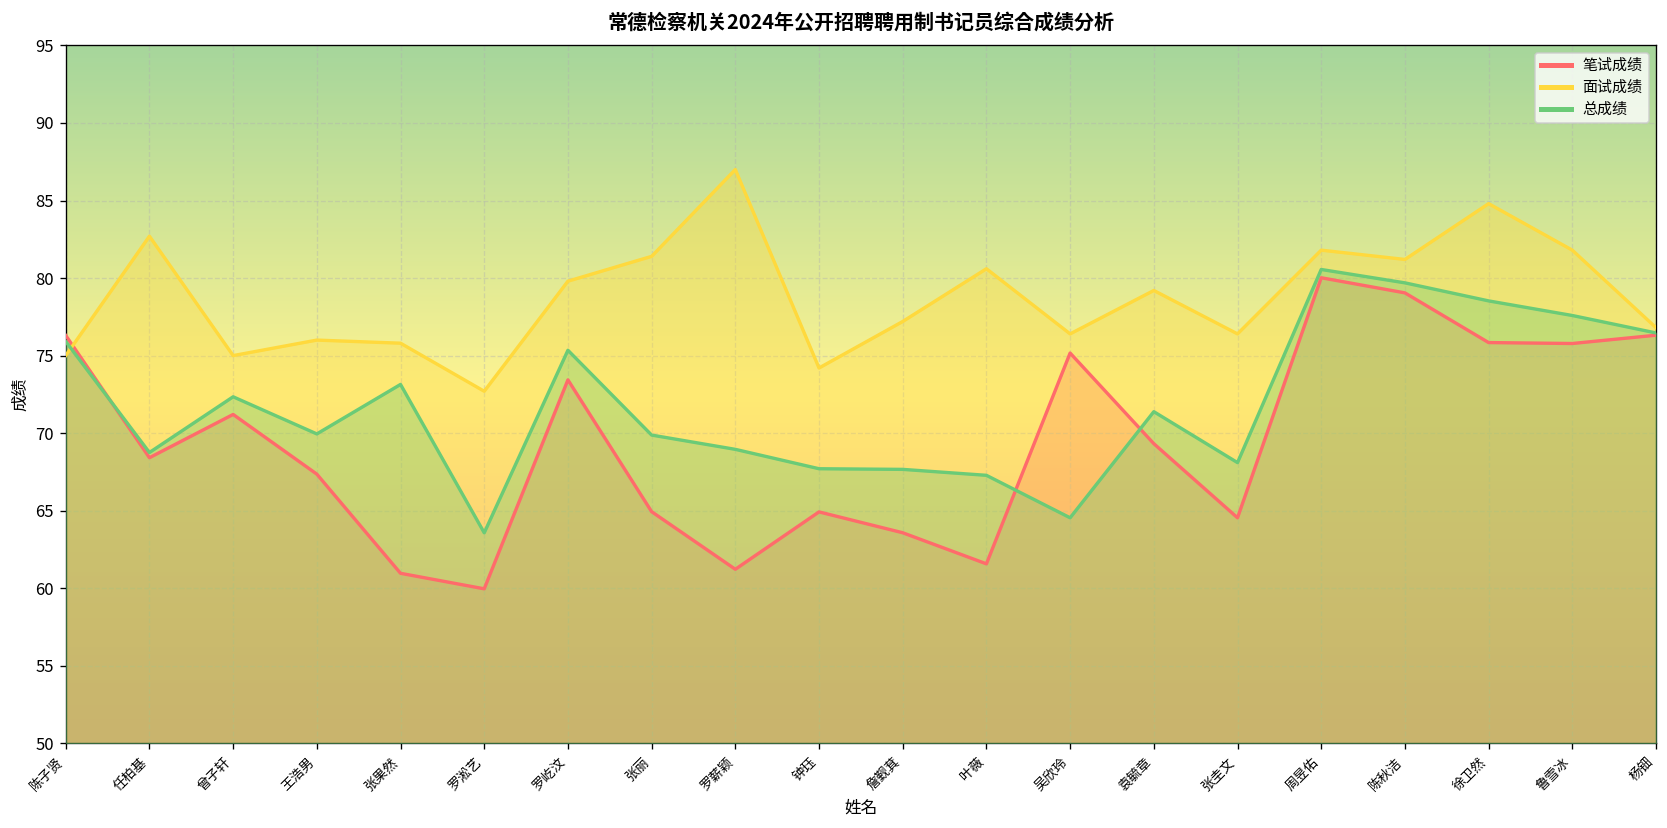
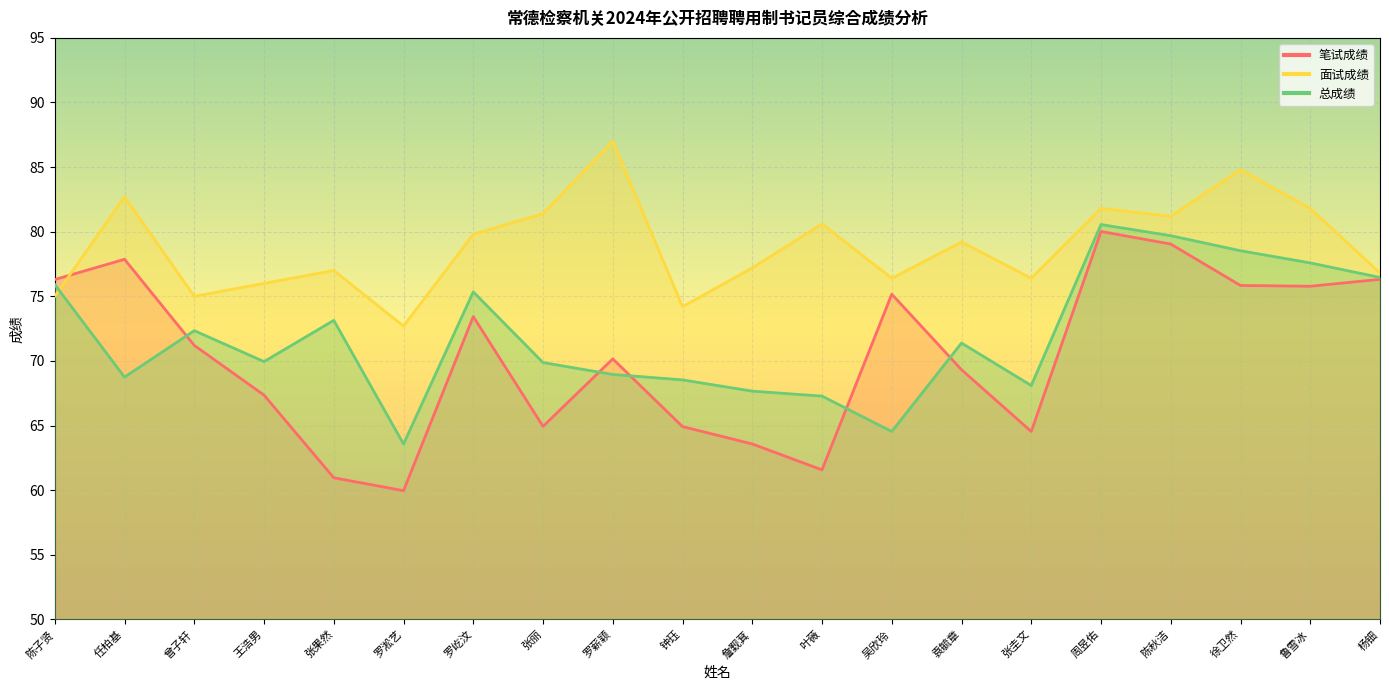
笔试成绩, 任柏基: 68.4 -> 77.9
面试成绩, 张果然: 75.8 -> 77.0
笔试成绩, 罗薪颖: 61.2 -> 70.2
总成绩, 钟珏: 67.7 -> 68.5
